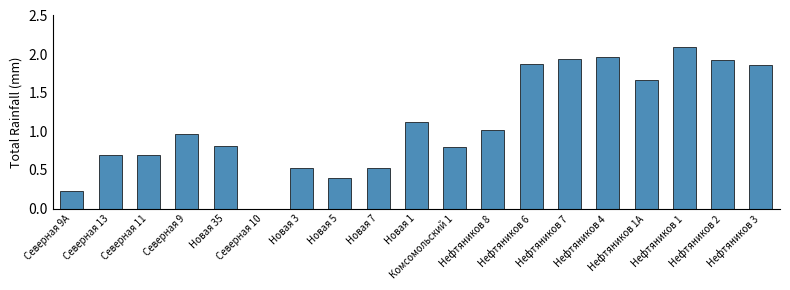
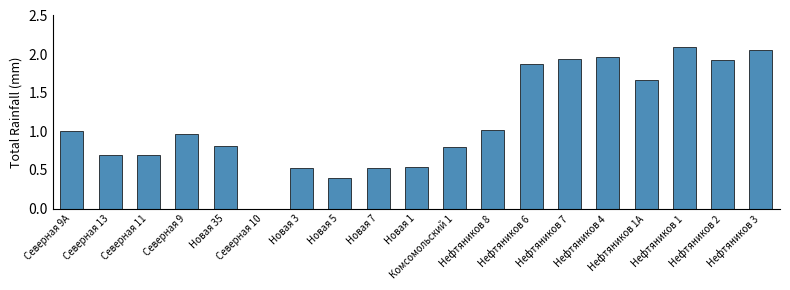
Северная 9А: 0.2 -> 1.0
Новая 1: 1.1 -> 0.5
Нефтяников 3: 1.9 -> 2.0
